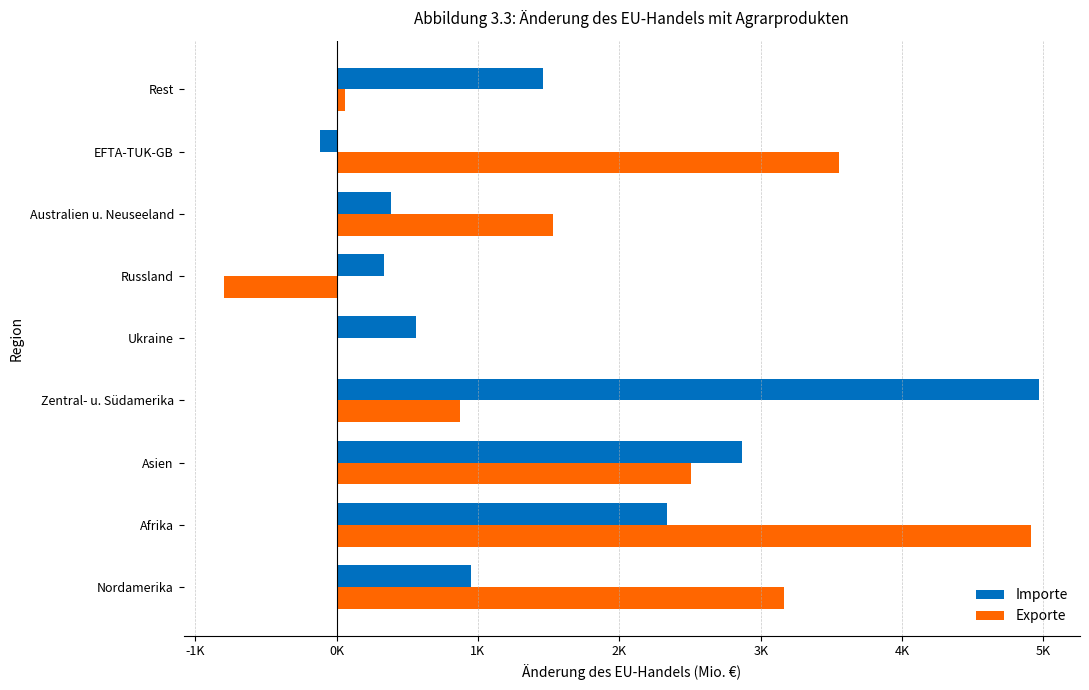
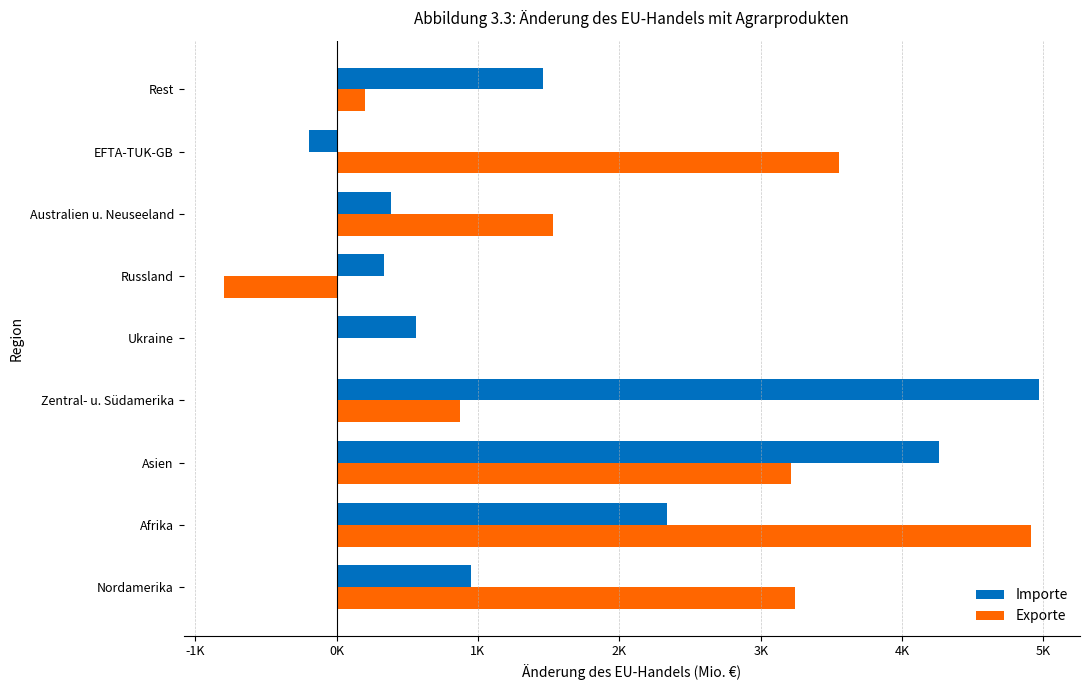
Exporte, Rest: 60 -> 200
Importe, EFTA-TUK-GB: -110 -> -190
Importe, Asien: 2870 -> 4260
Exporte, Asien: 2500 -> 3210
Exporte, Nordamerika: 3160 -> 3240
